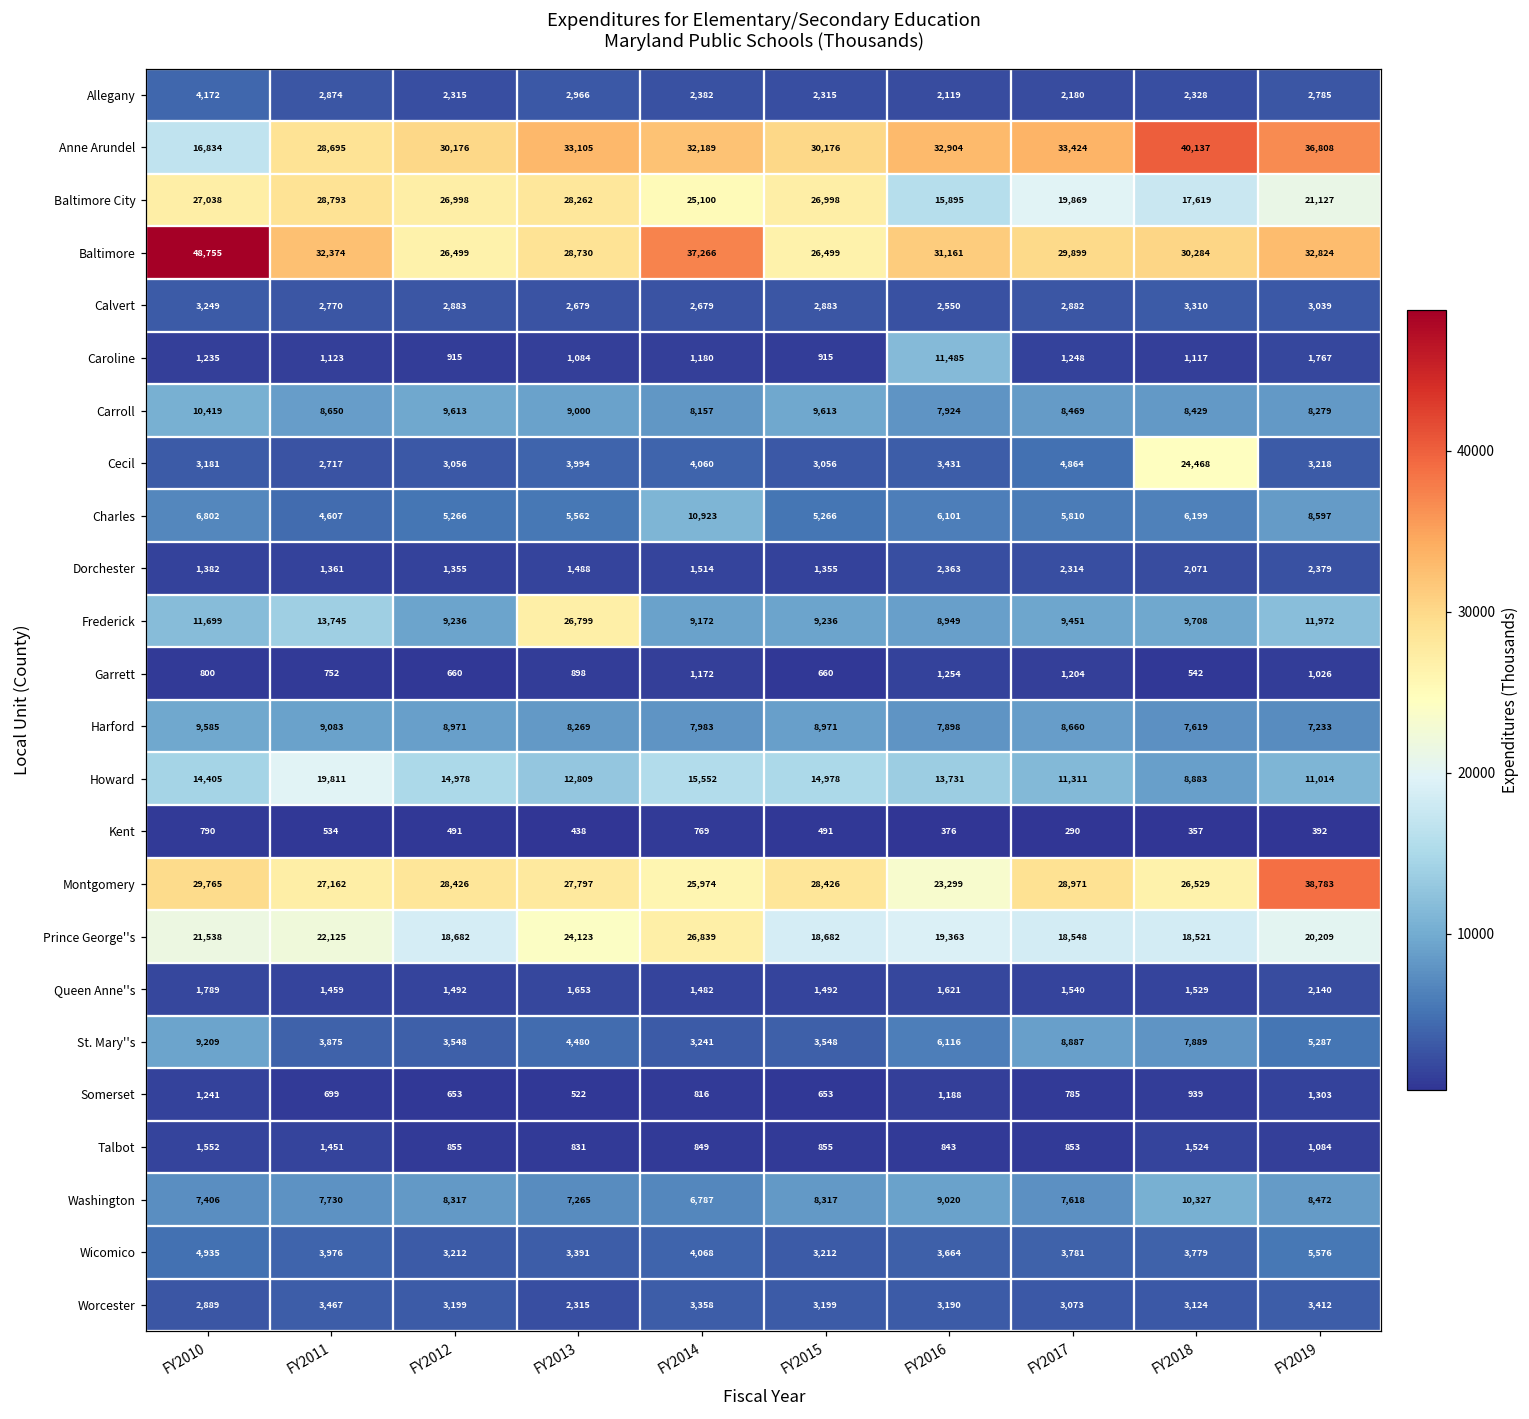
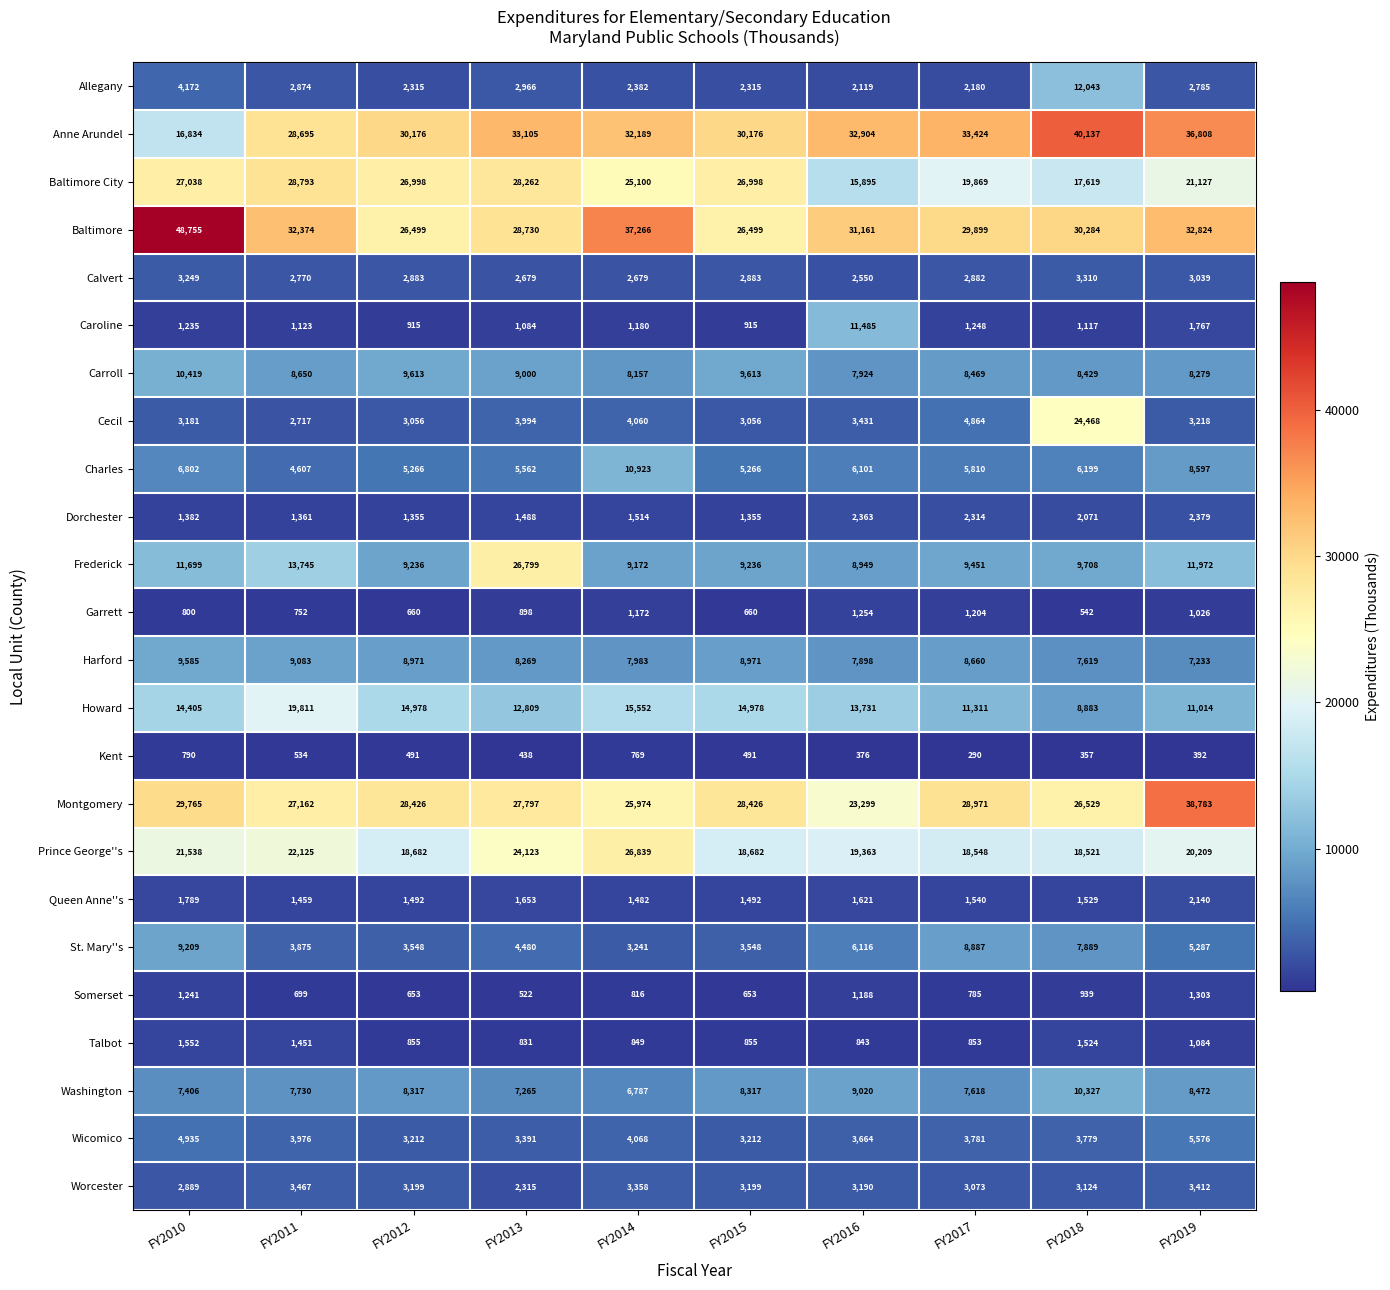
Allegany, FY2018: 2,328 -> 12,043
